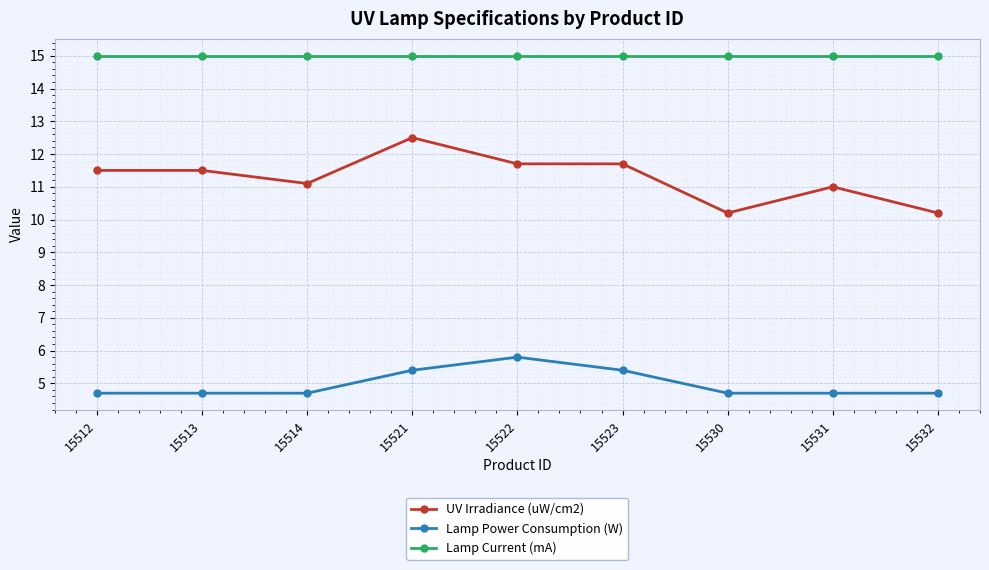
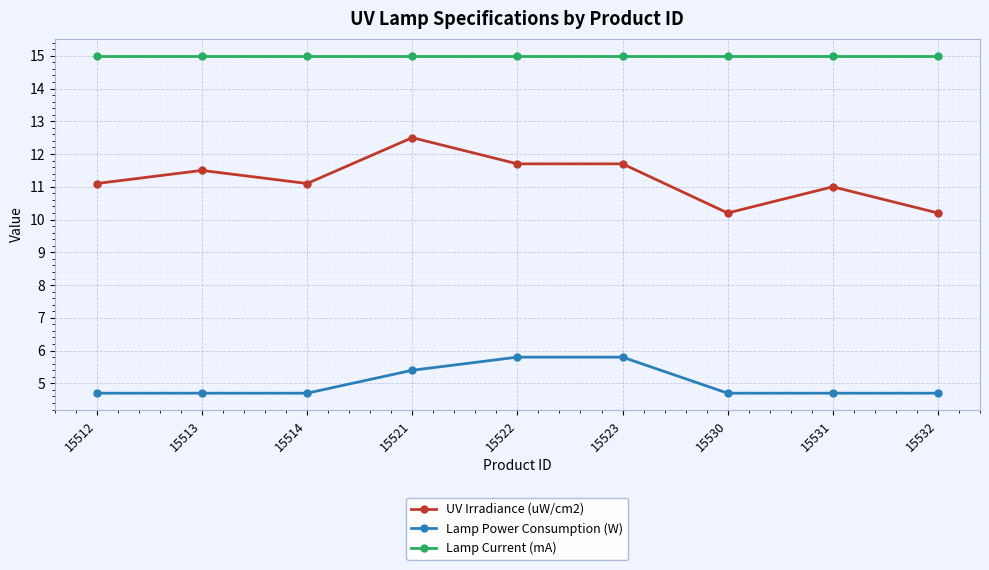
UV Irradiance (uW/cm2), 15512: 11.5 -> 11.1
Lamp Power Consumption (W), 15523: 5.4 -> 5.8
